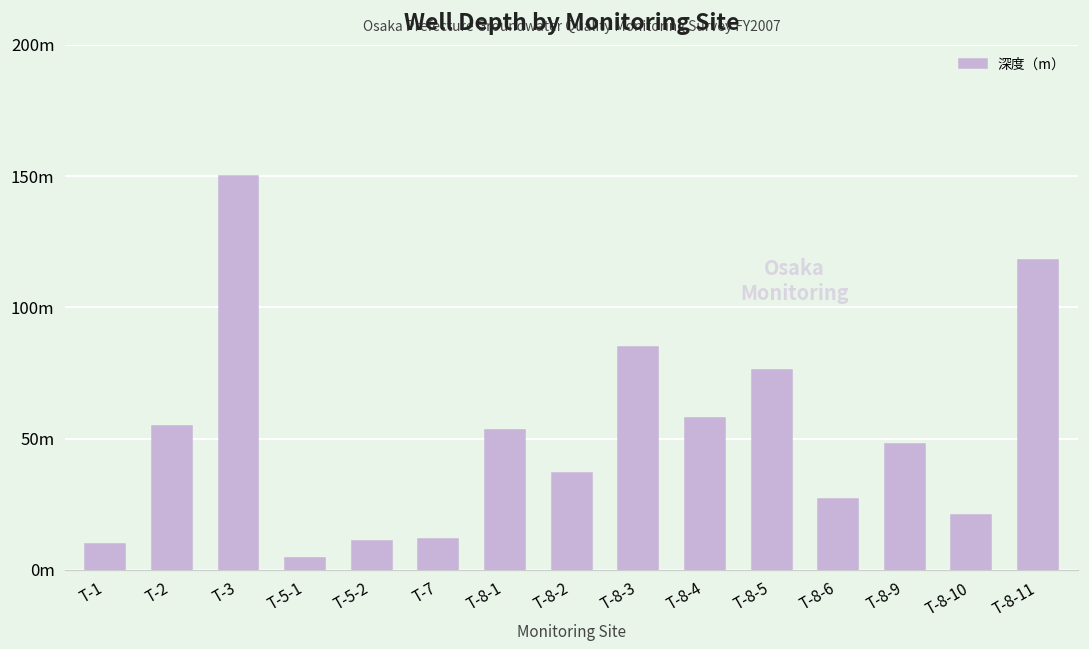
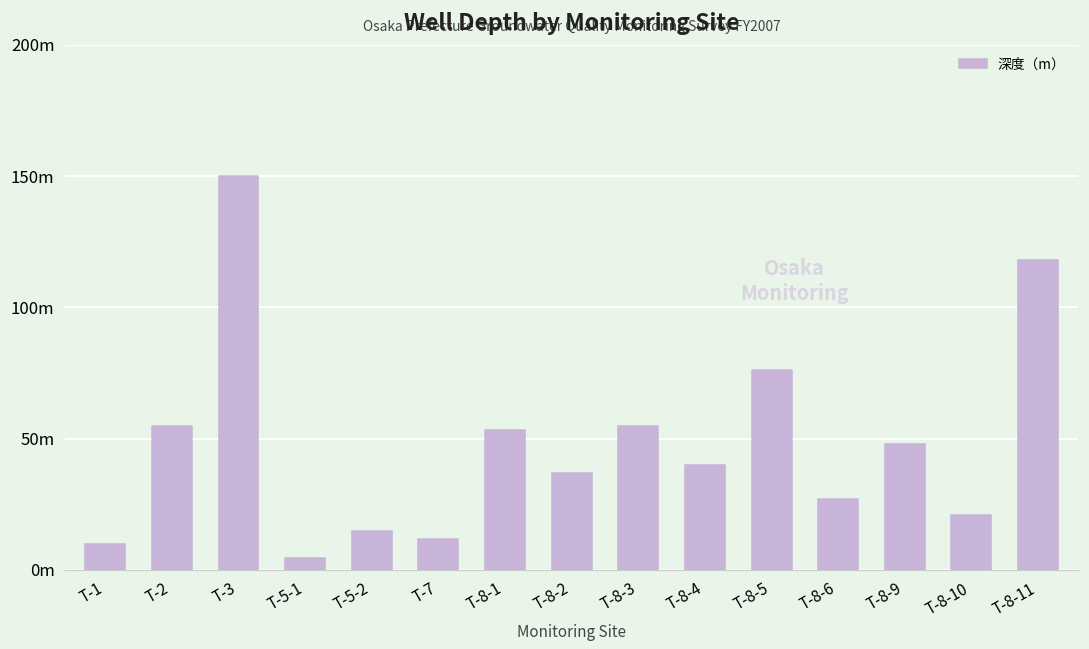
T-5-2: 11m -> 15m
T-8-3: 85m -> 55m
T-8-4: 58m -> 40m
